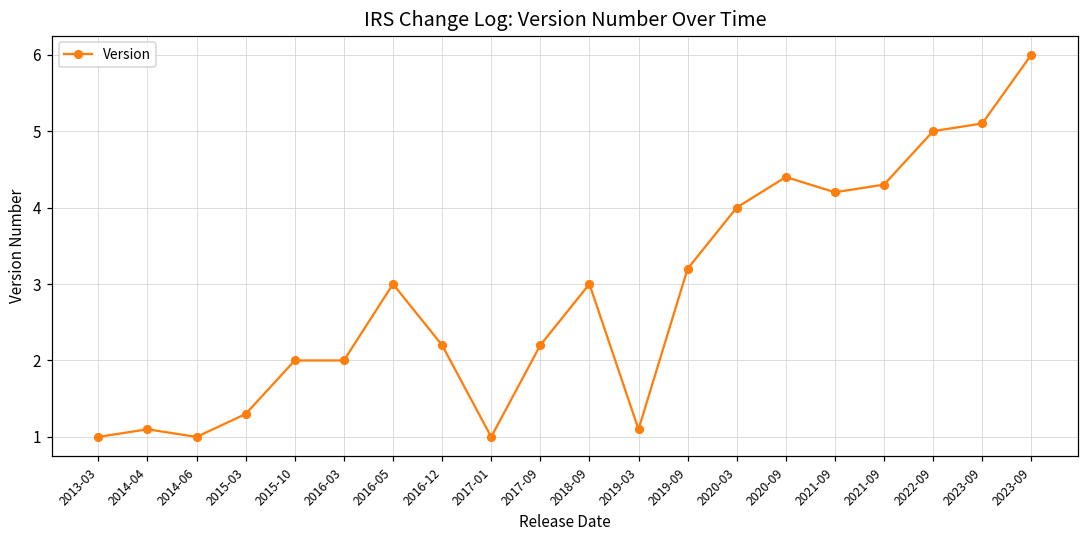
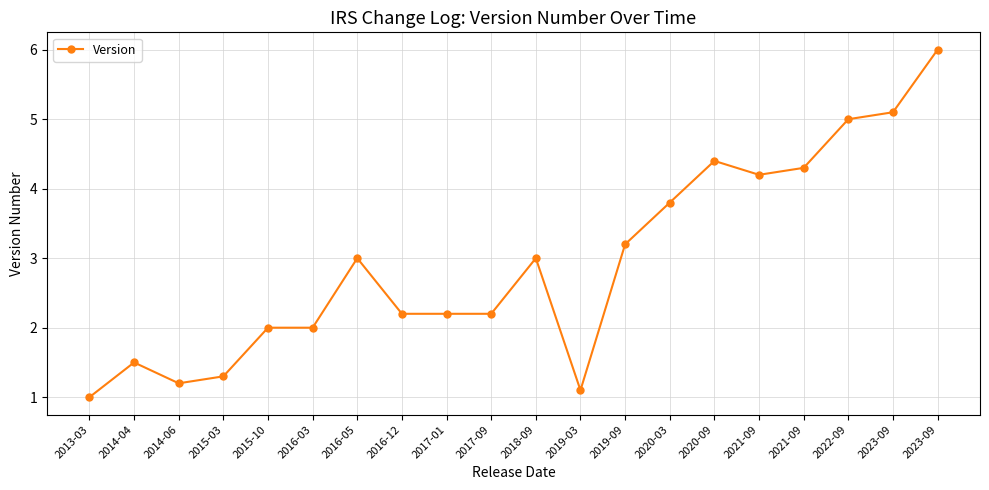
2014-04: 1.1 -> 1.5
2014-06: 1.0 -> 1.2
2017-01: 1.0 -> 2.2
2020-03: 4.0 -> 3.8
